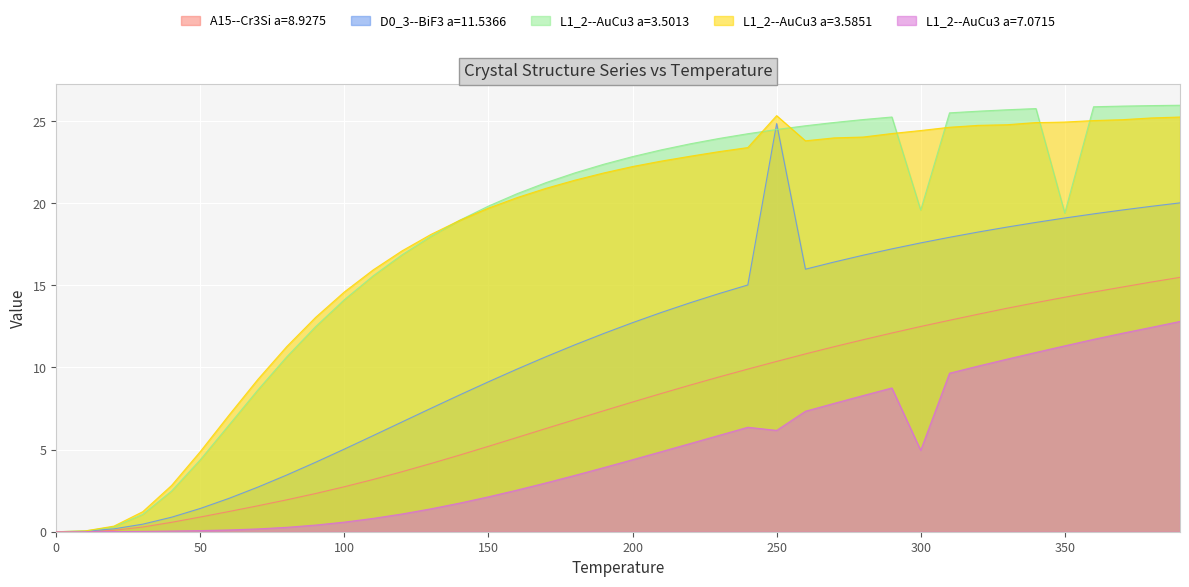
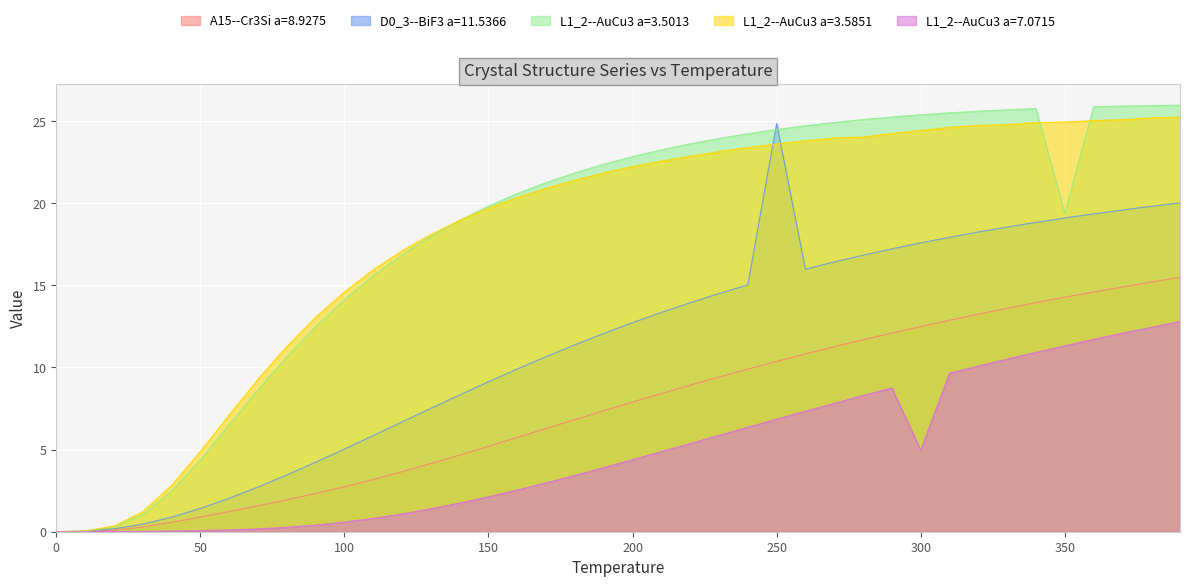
L1_2--AuCu3 a=3.5851, 250: 25.3 -> 23.6
L1_2--AuCu3 a=7.0715, 250: 6.2 -> 6.9
L1_2--AuCu3 a=3.5013, 300: 19.6 -> 25.4
